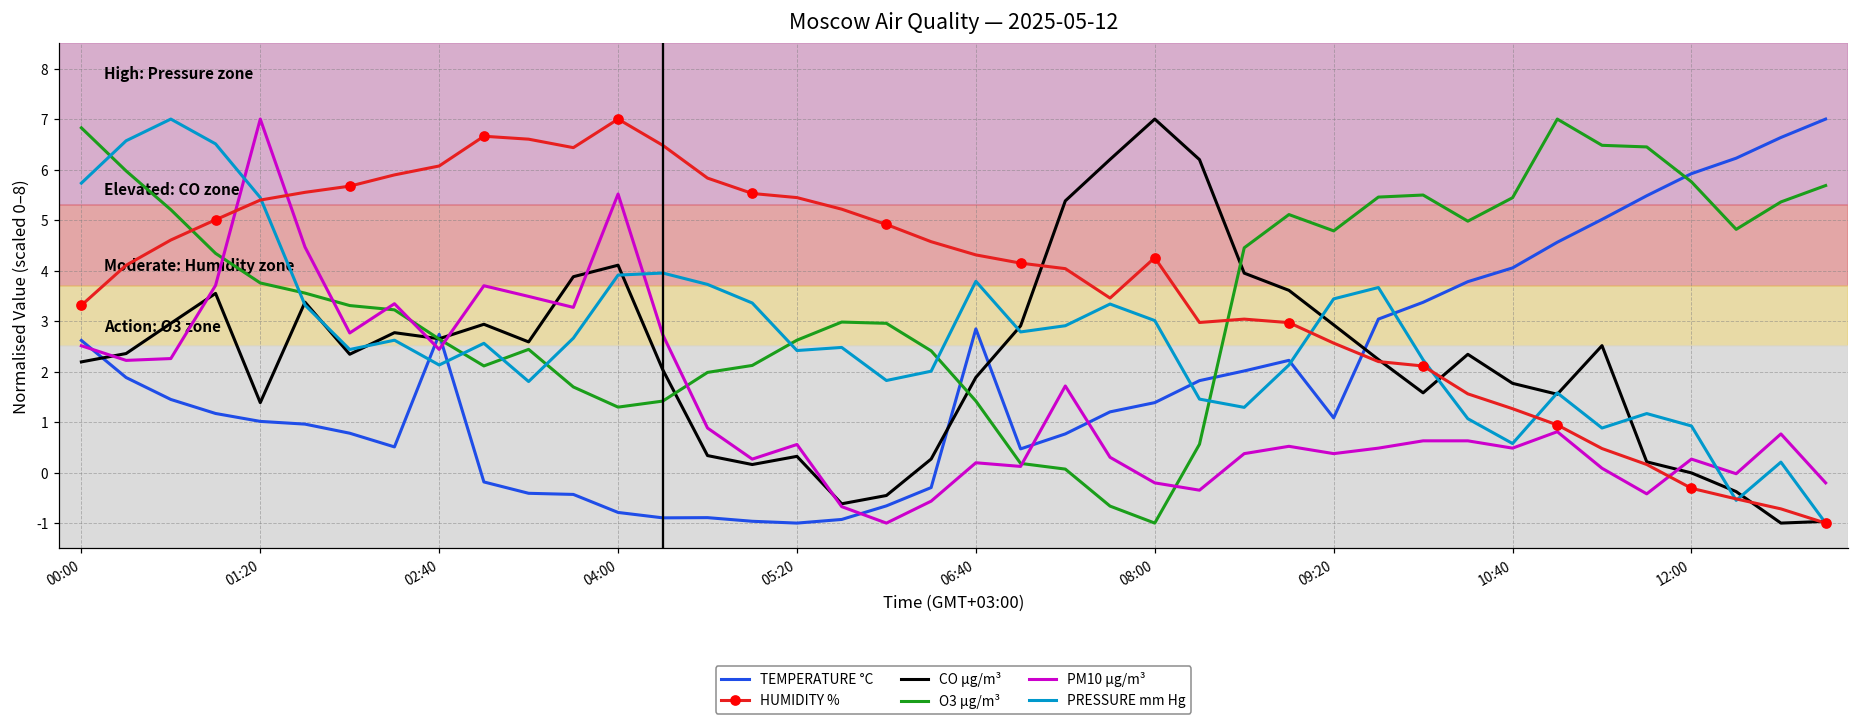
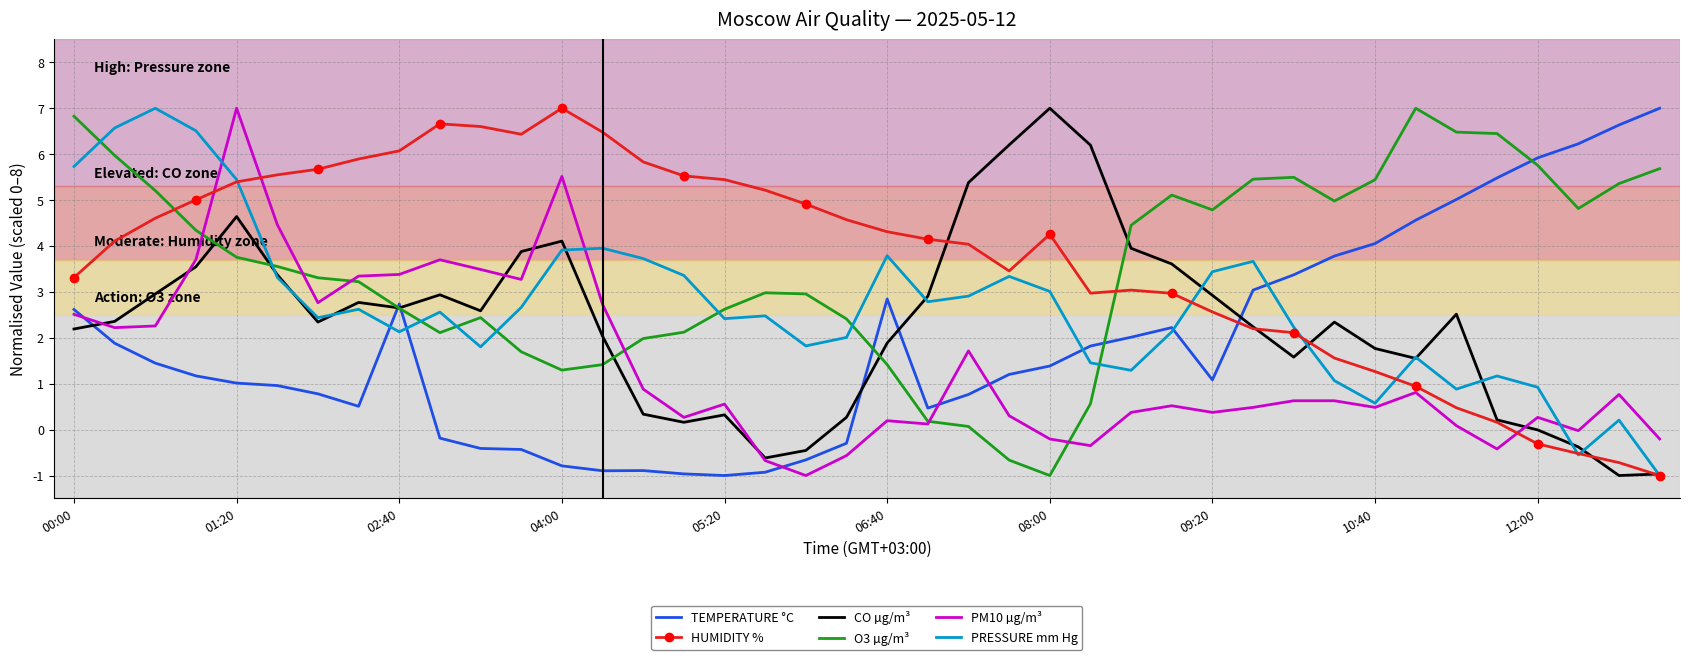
CO µg/m³, 01:20: 1.4 -> 4.6
PM10 µg/m³, 02:40: 2.4 -> 3.4
